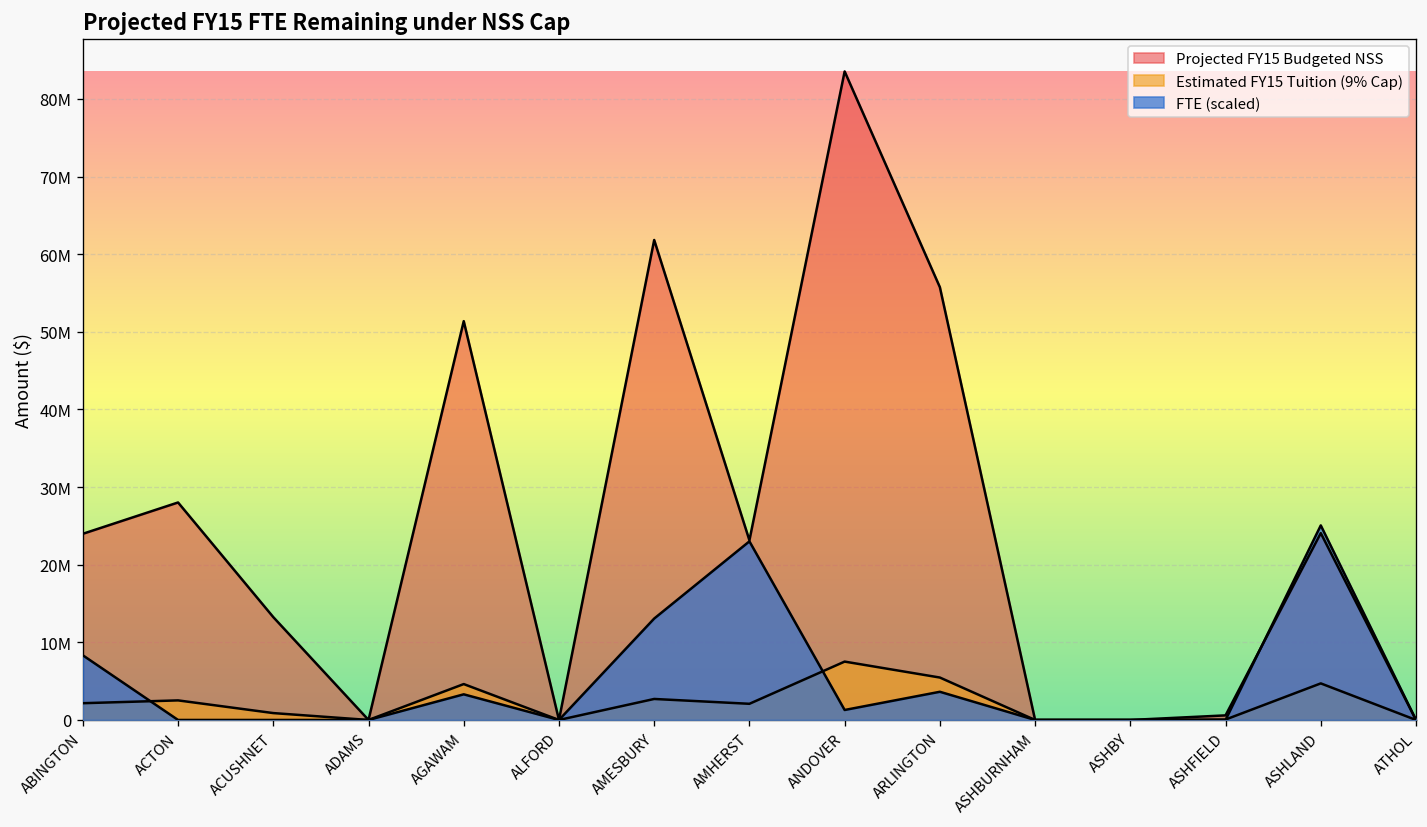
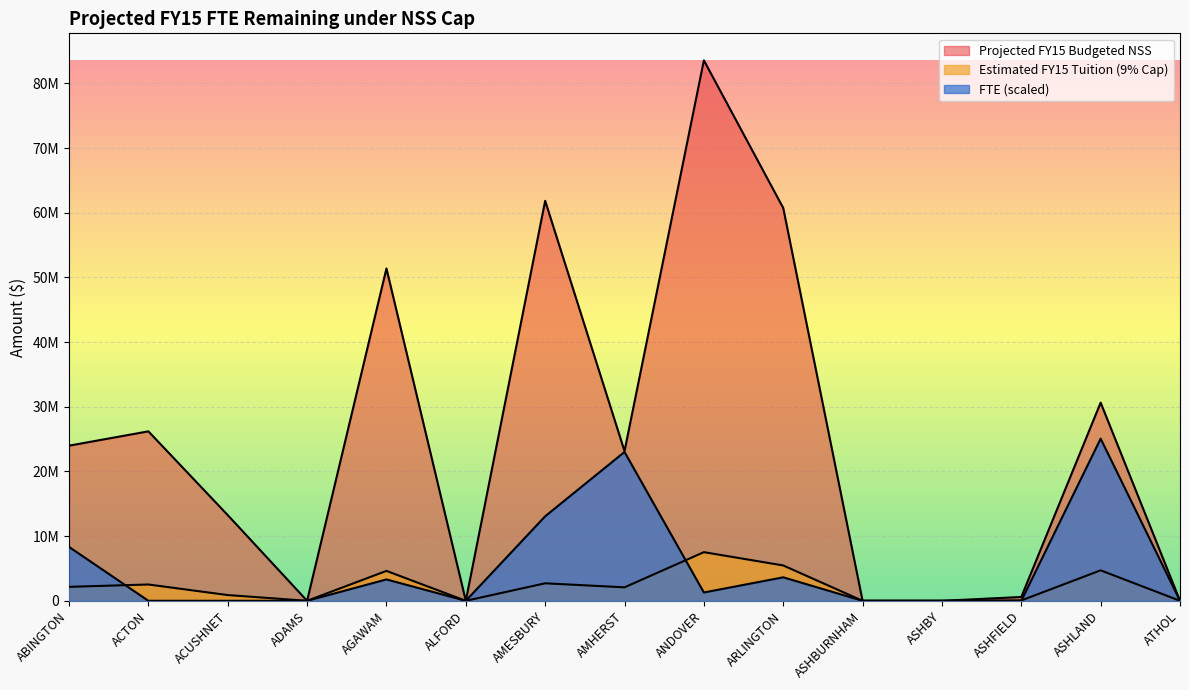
Projected FY15 Budgeted NSS, ACTON: 28000000 -> 26000000
Projected FY15 Budgeted NSS, ARLINGTON: 56000000 -> 61000000
Projected FY15 Budgeted NSS, ASHLAND: 24000000 -> 31000000
